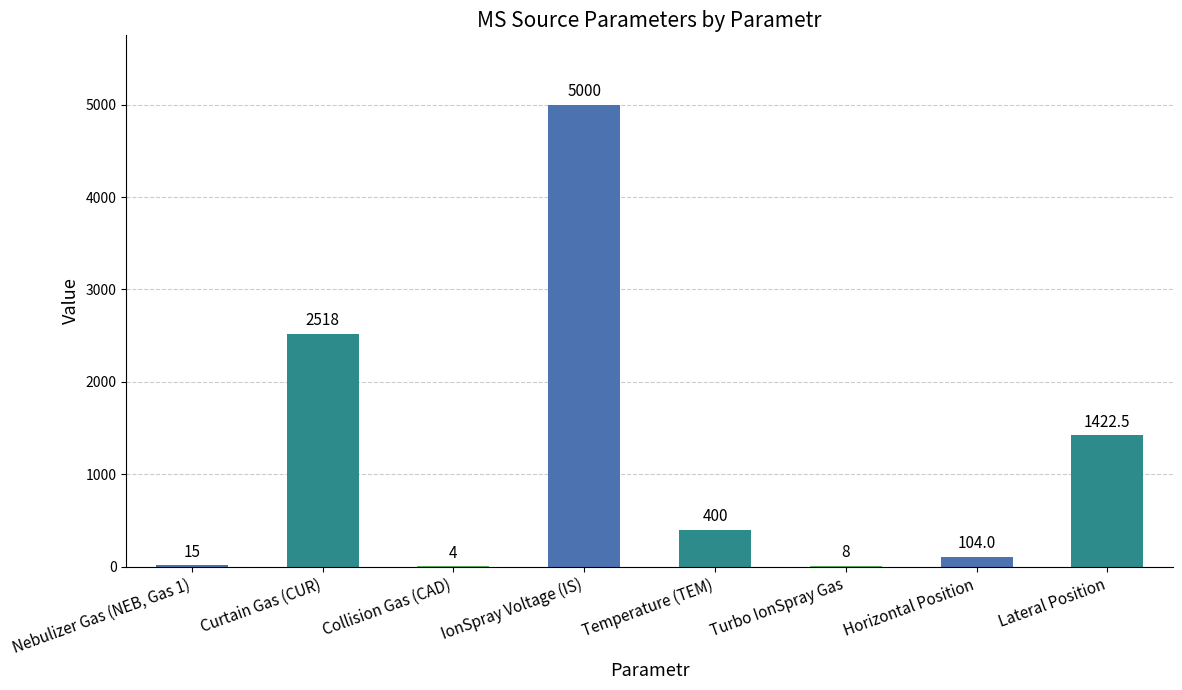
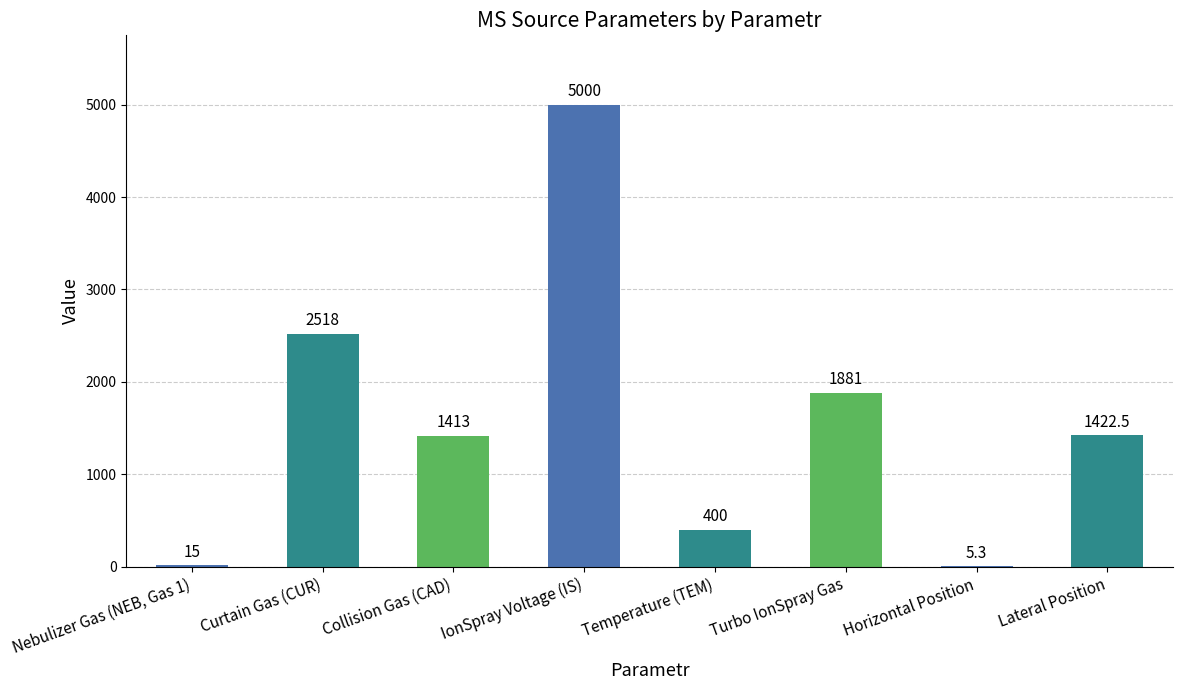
Collision Gas (CAD): 4 -> 1413
Turbo IonSpray Gas: 8 -> 1881
Horizontal Position: 104.0 -> 5.3
